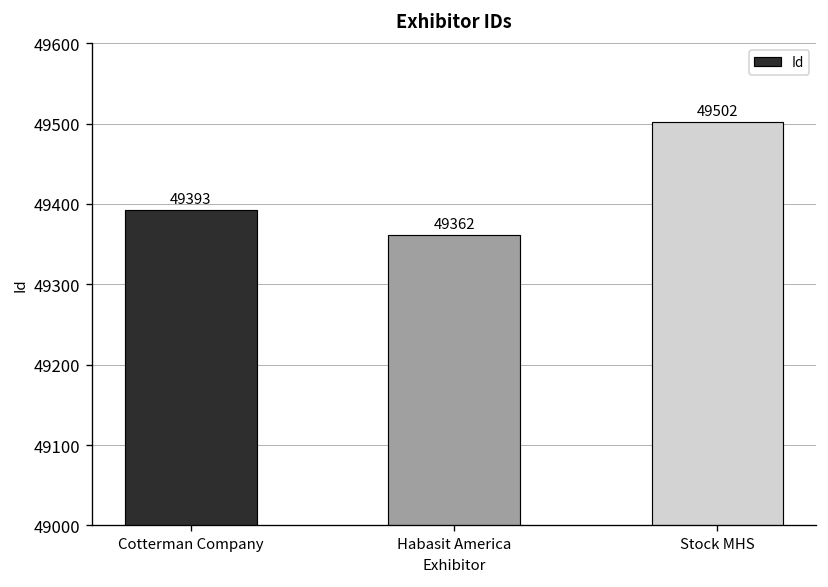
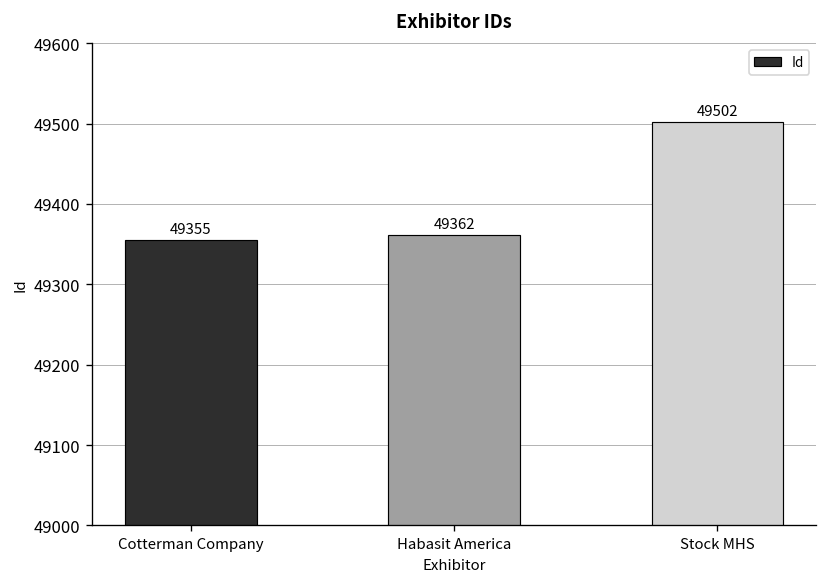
Cotterman Company: 49393 -> 49355
